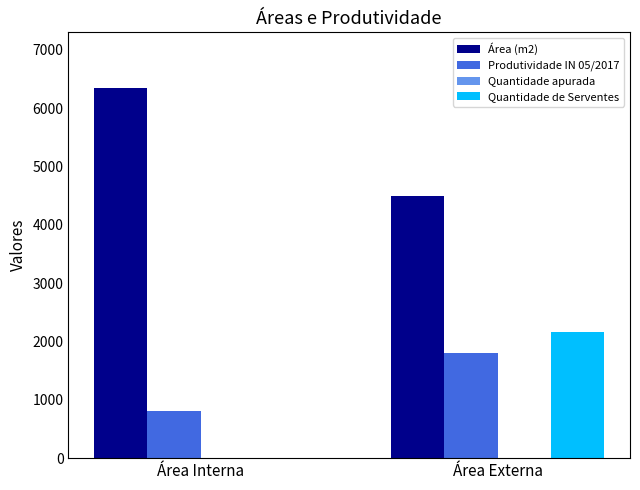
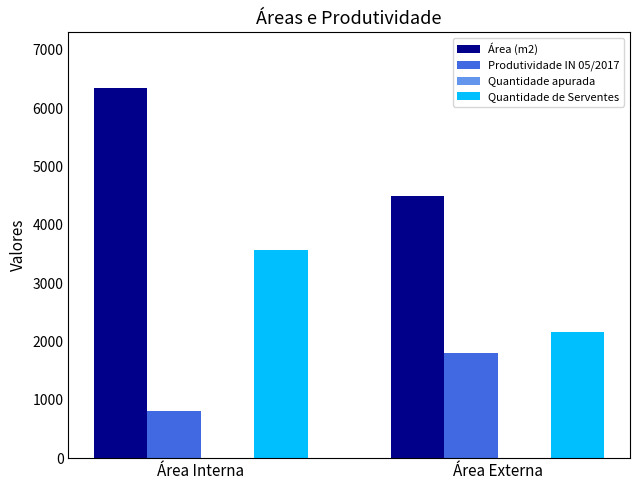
Quantidade de Serventes, Área Interna: 0 -> 3600
